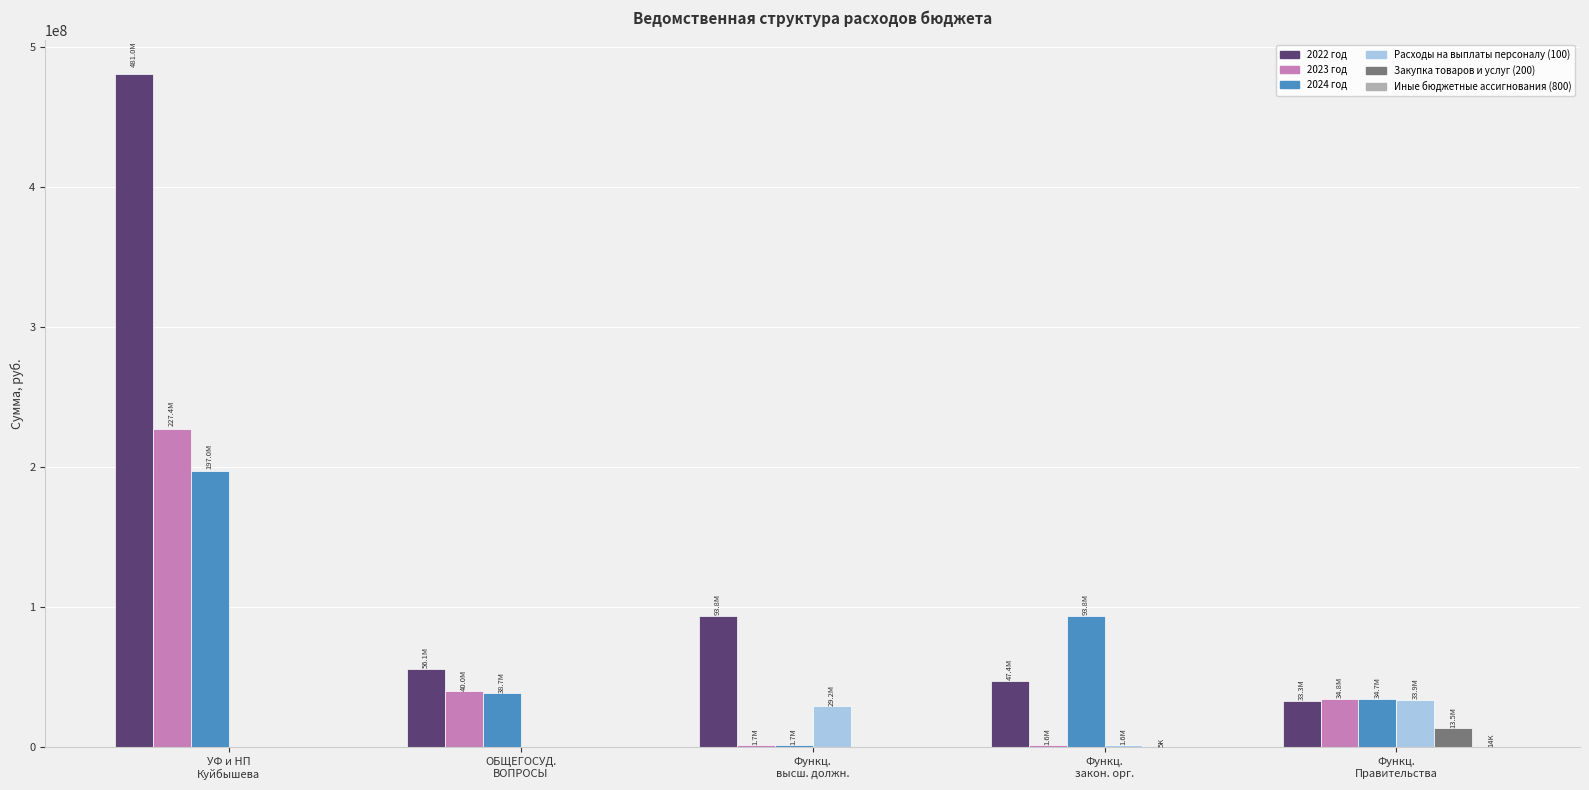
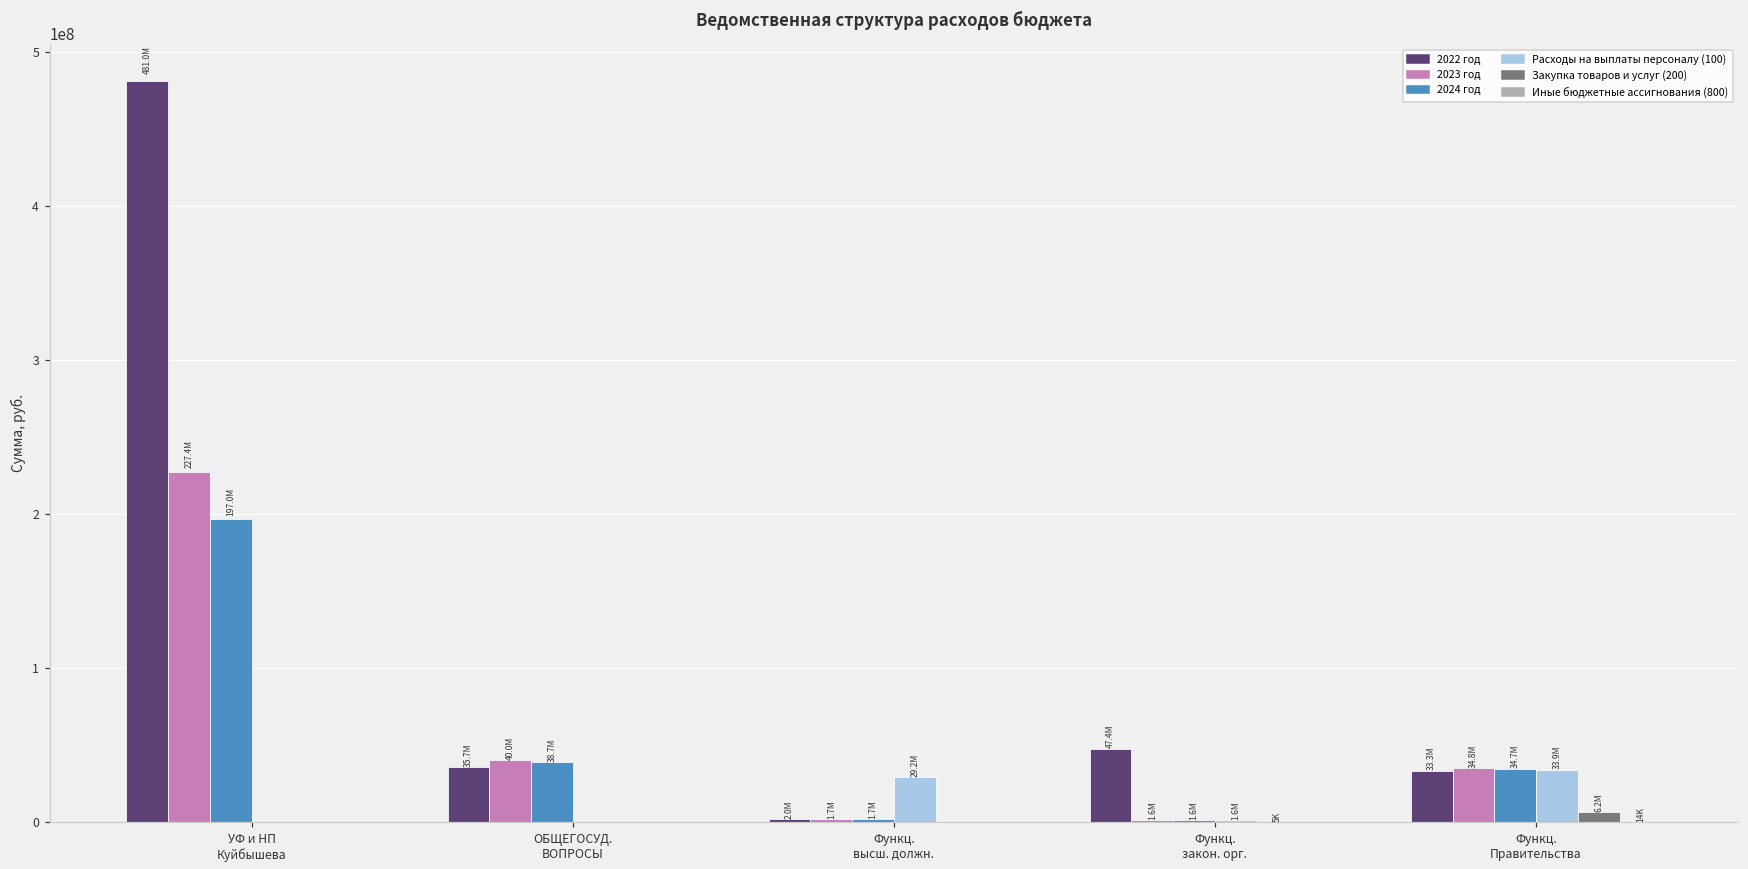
2022 год, ОБЩЕГОСУД. ВОПРОСЫ: 56.1M -> 35.7M
2022 год, Функц. высш. должн.: 93.8M -> 2.0M
2024 год, Функц. закон. орг.: 93.8M -> 1.6M
Закупка товаров и услуг (200), Функц. Правительства: 13.5M -> 6.2M
